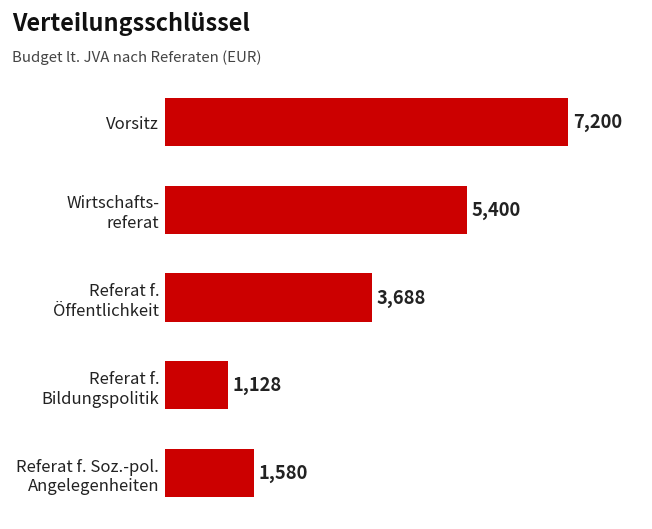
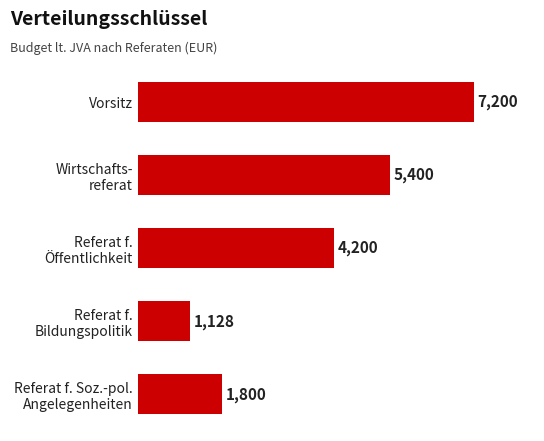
Referat f. Öffentlichkeit: 3,688 -> 4,200
Referat f. Soz.-pol. Angelegenheiten: 1,580 -> 1,800
